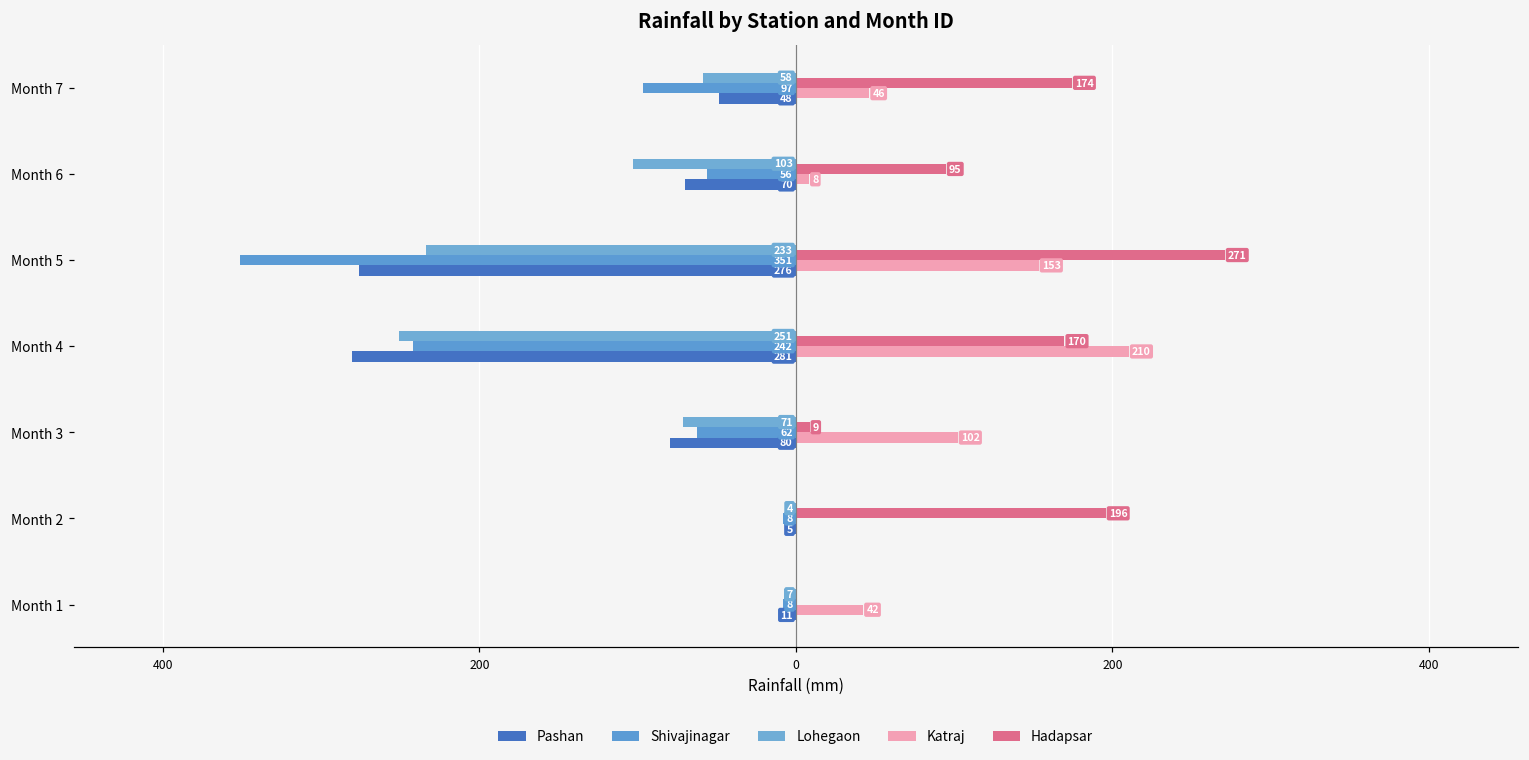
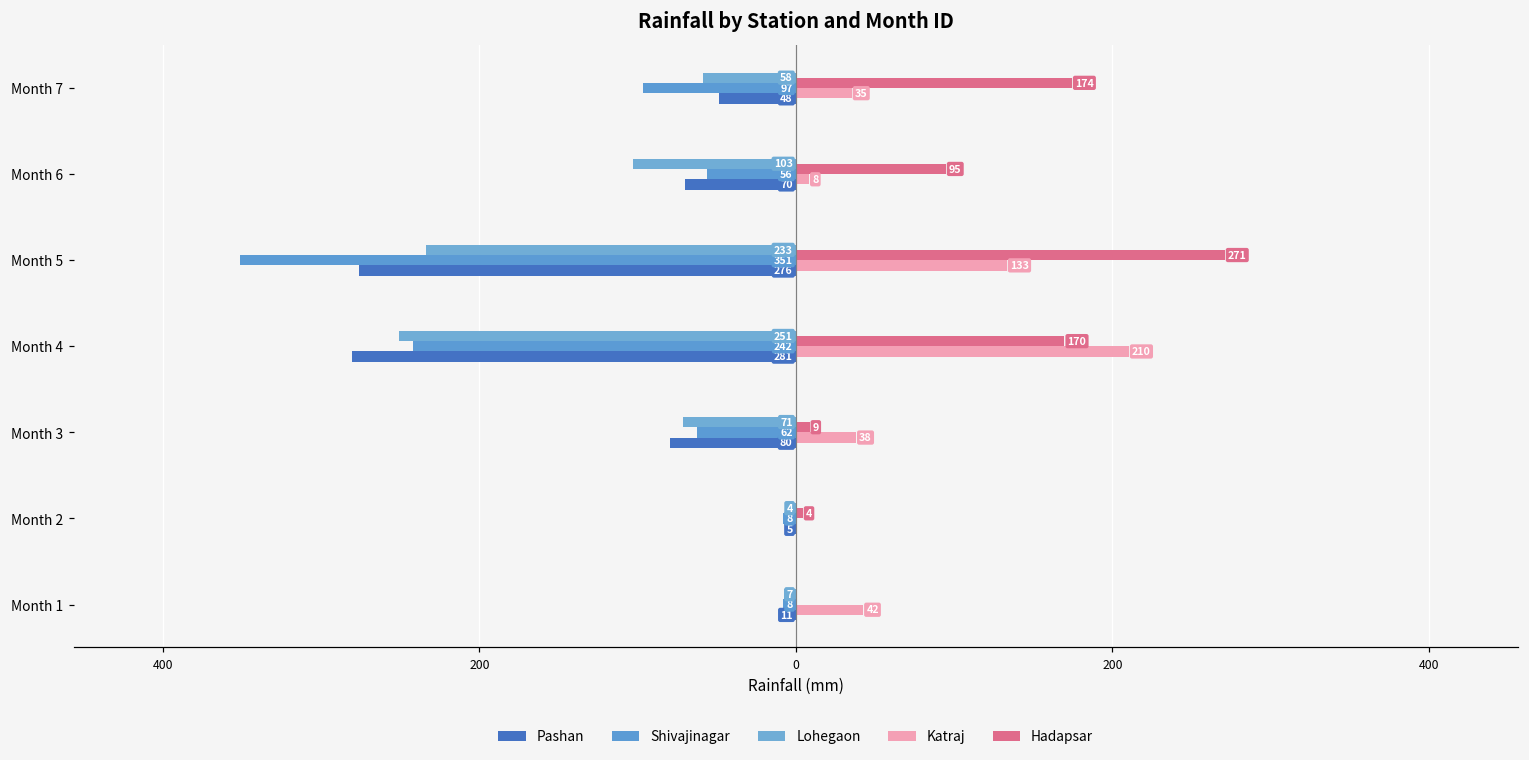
Katraj, Month 7: 46 -> 35
Katraj, Month 5: 153 -> 133
Katraj, Month 3: 102 -> 38
Hadapsar, Month 2: 196 -> 4
